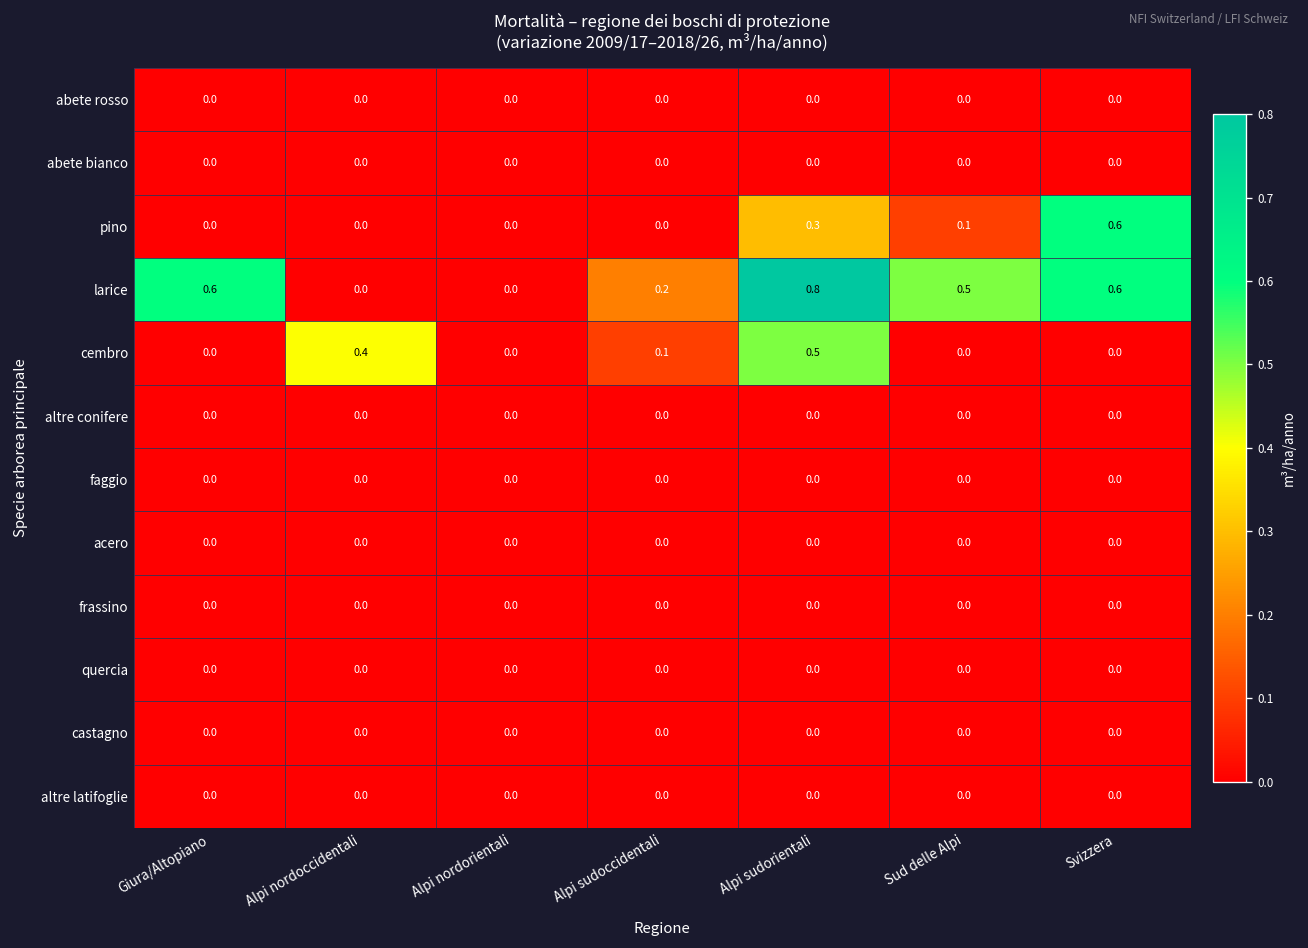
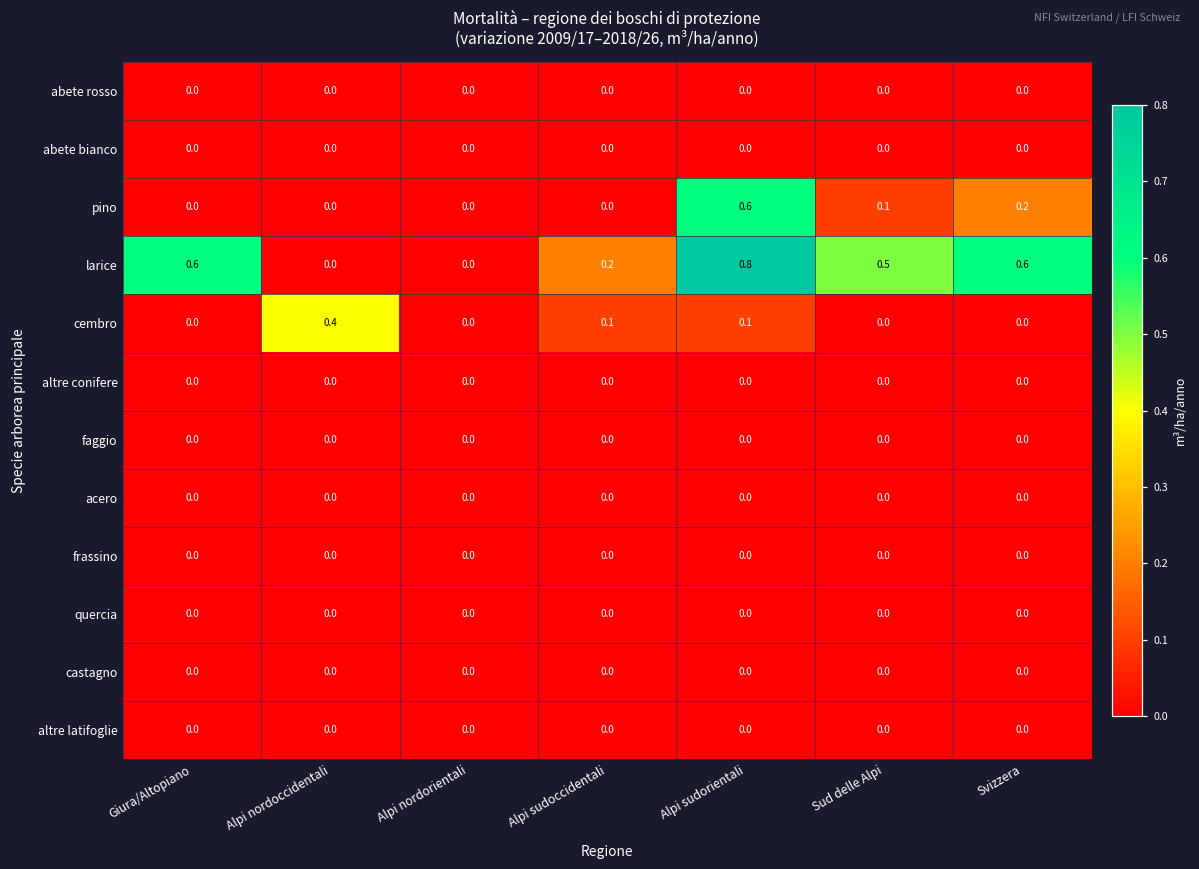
pino, Alpi sudorientali: 0.3 -> 0.6
pino, Svizzera: 0.6 -> 0.2
cembro, Alpi sudorientali: 0.5 -> 0.1
